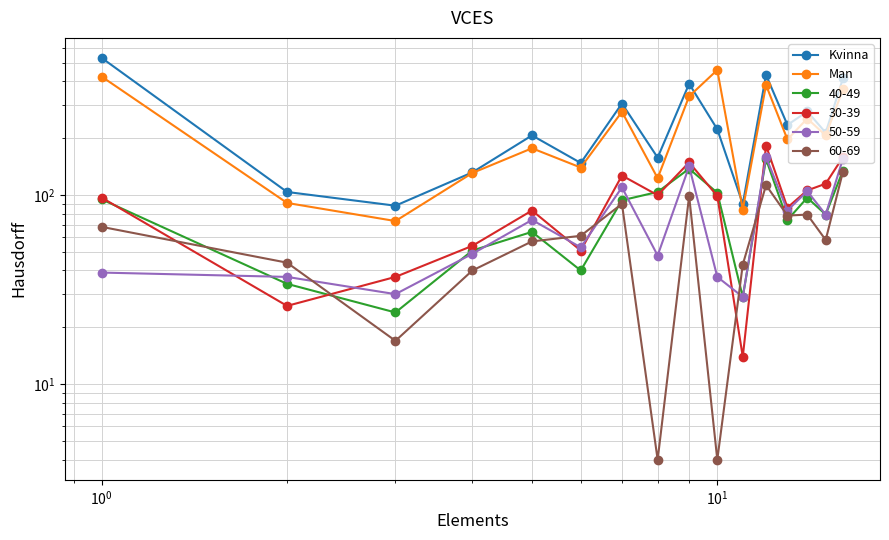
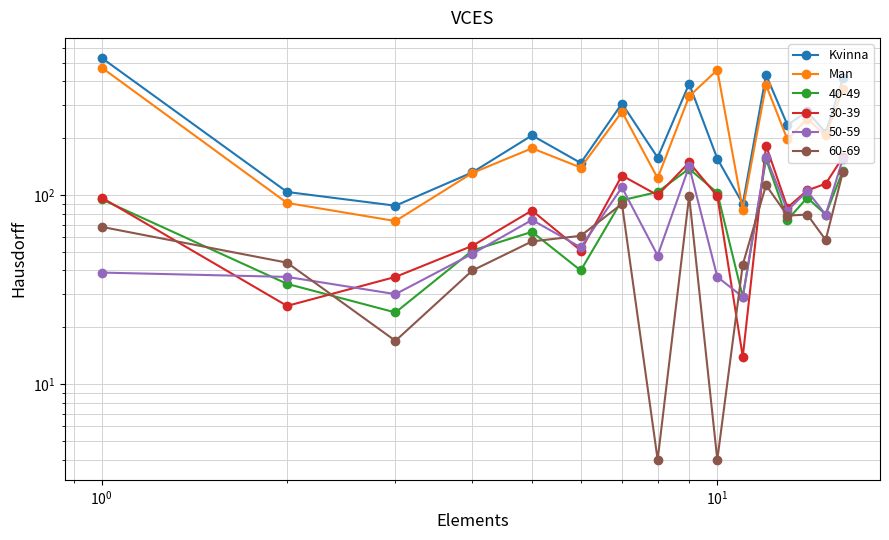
Man, 10^0: 420 -> 470
Kvinna, 10^1: 220 -> 160
